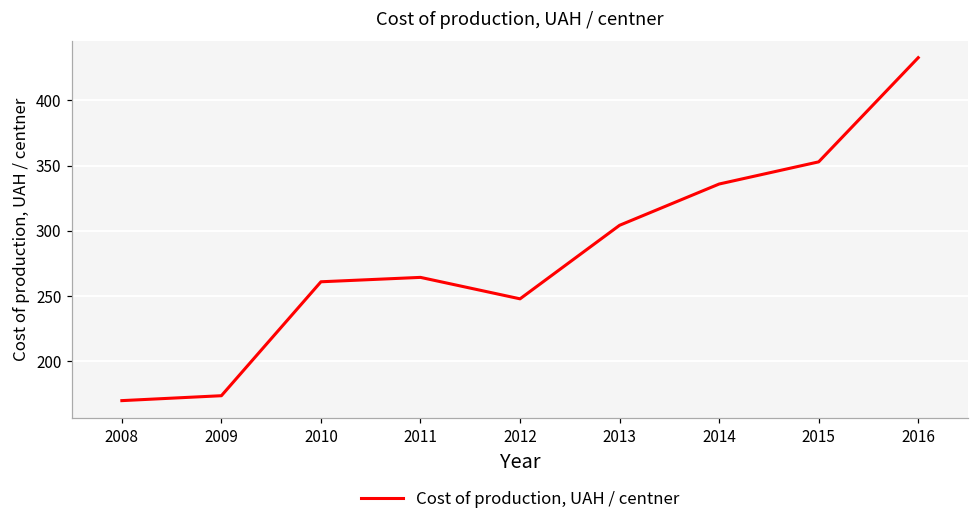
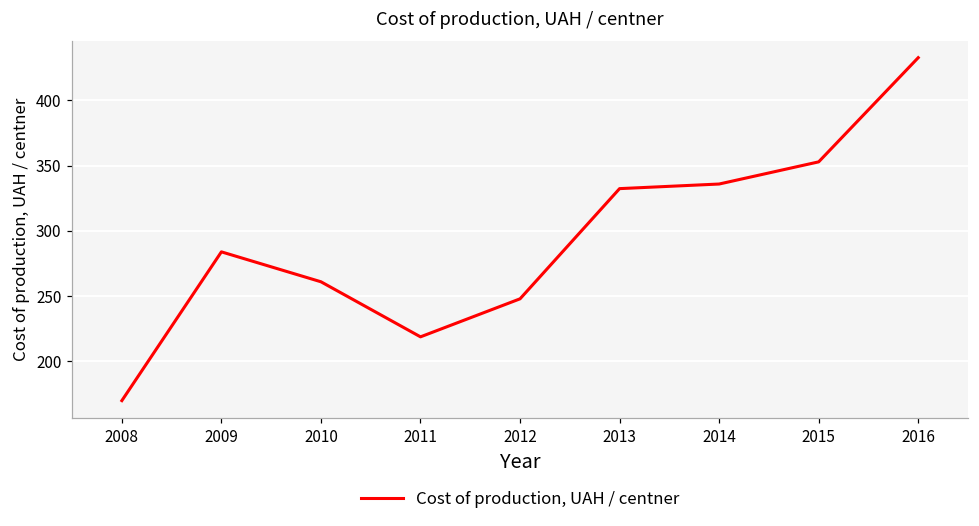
2009: 174 -> 284
2011: 264 -> 219
2013: 304 -> 332
